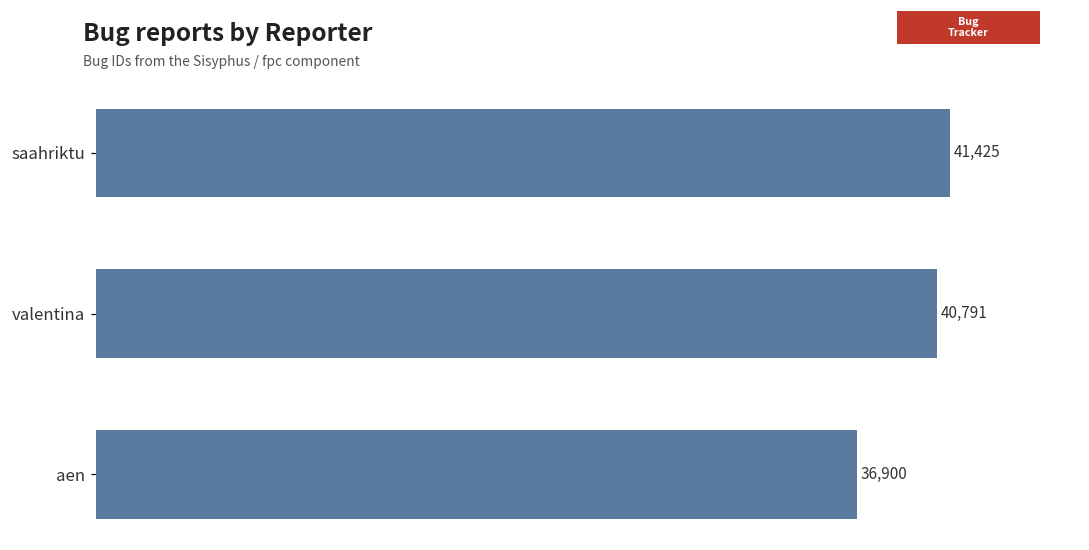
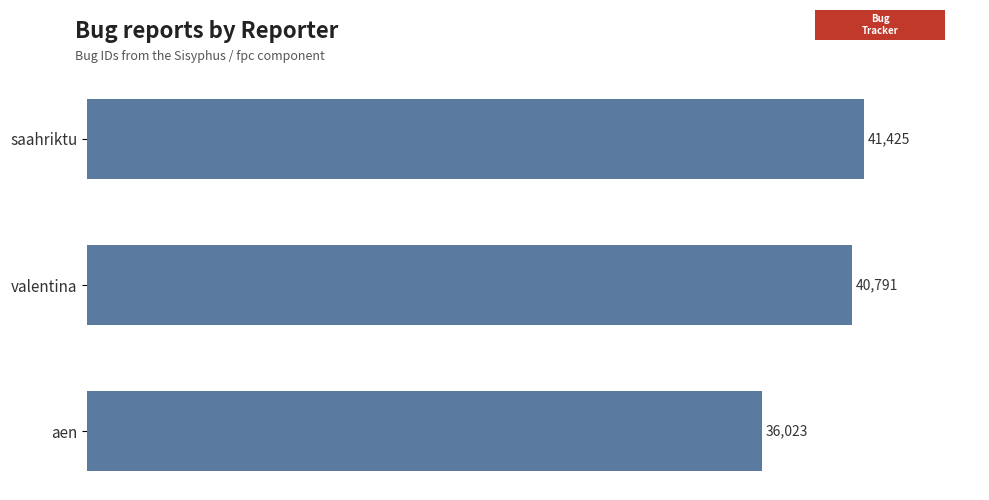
aen: 36,900 -> 36,023
